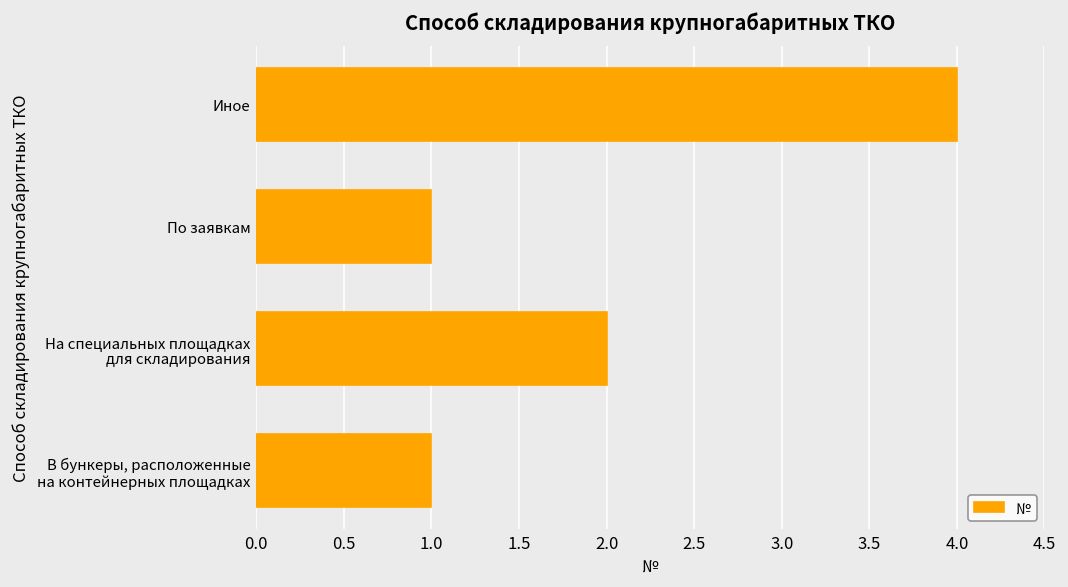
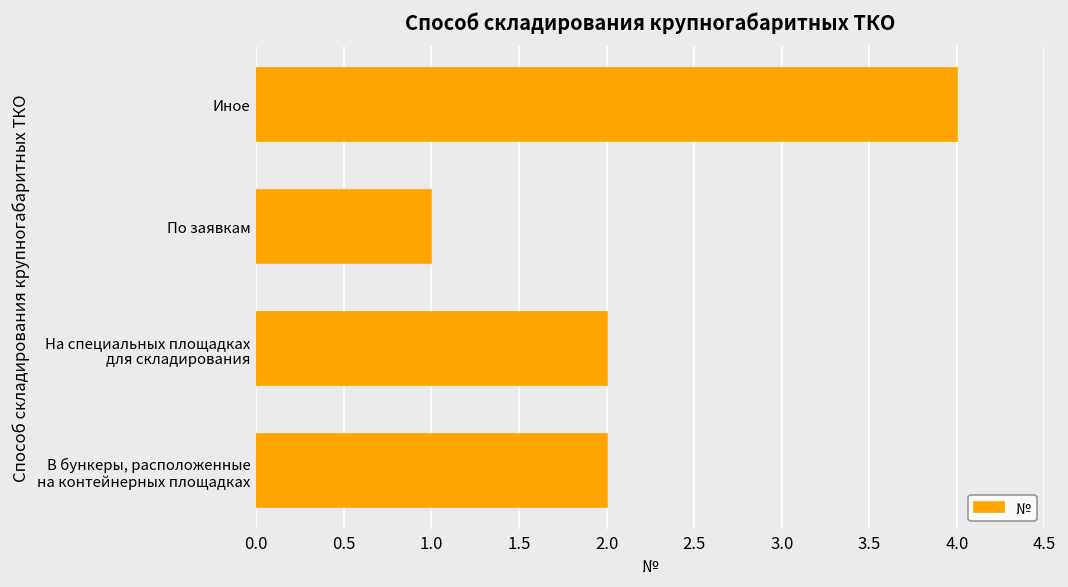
В бункеры, расположенные на контейнерных площадках: 1 -> 2
